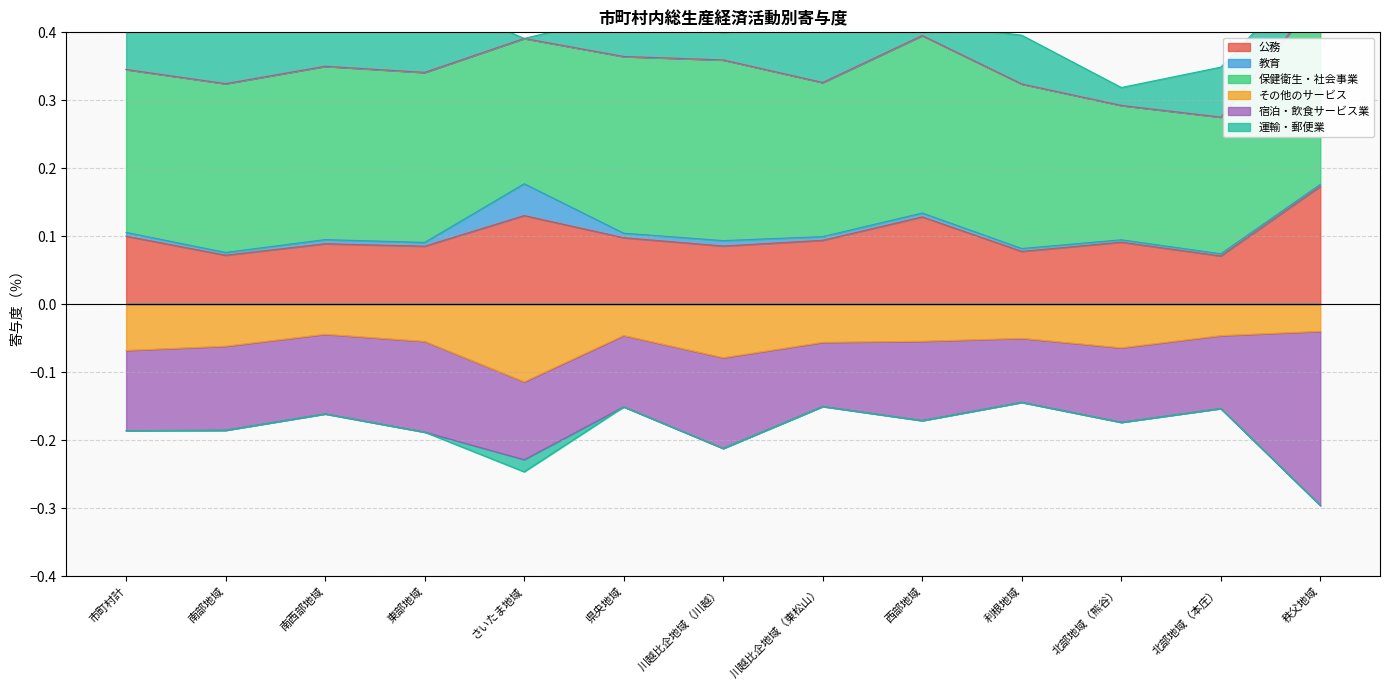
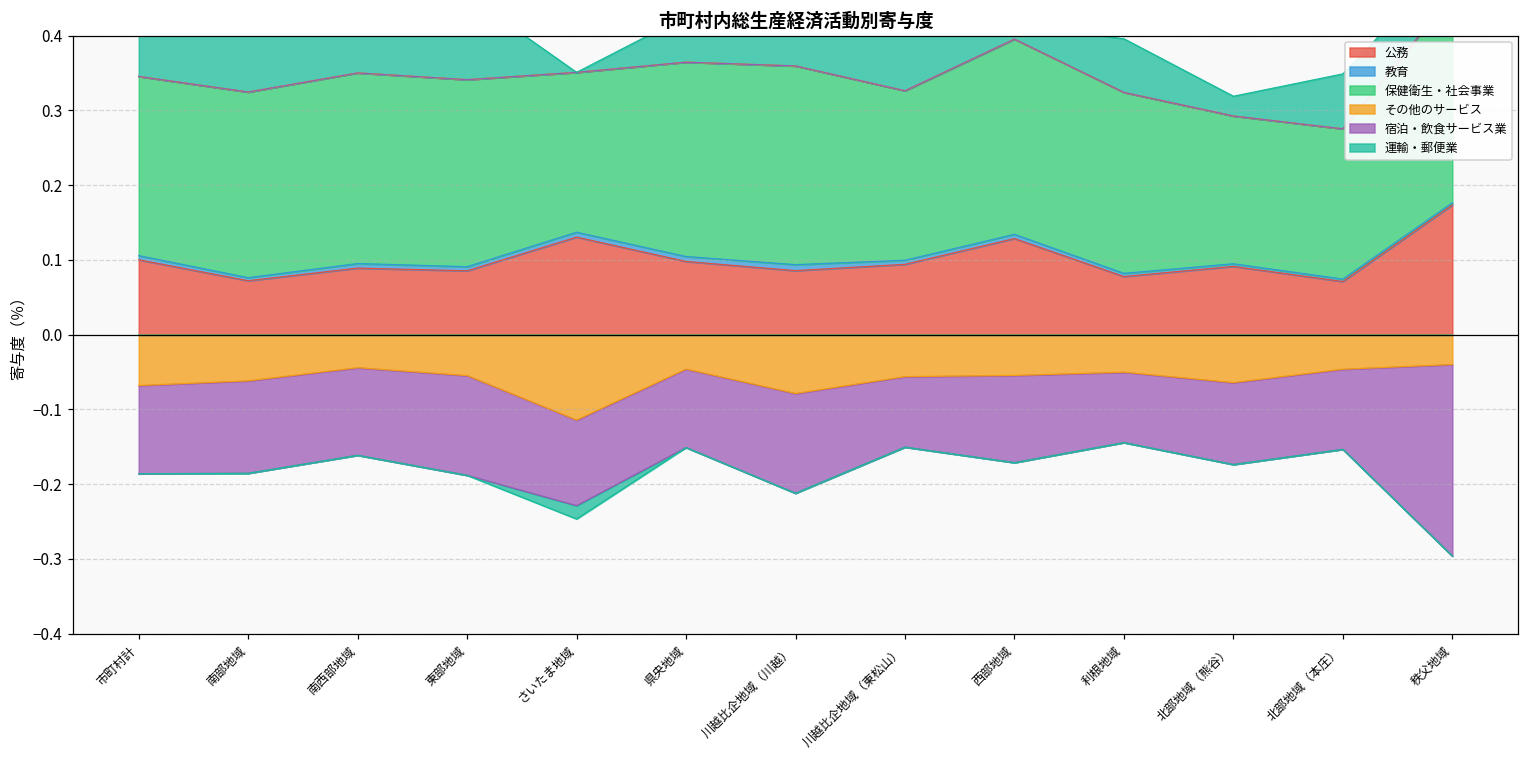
教育, さいたま地域: 0.05 -> 0.01
